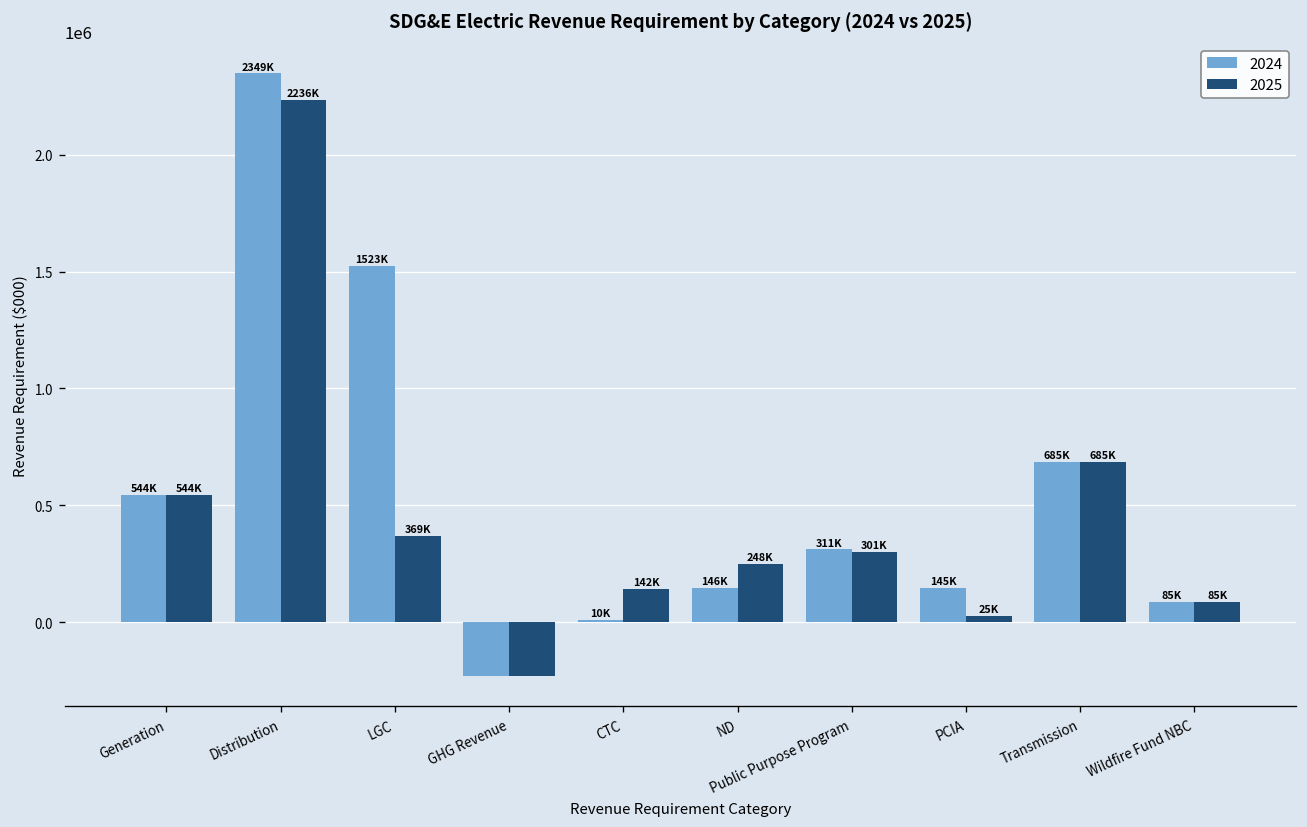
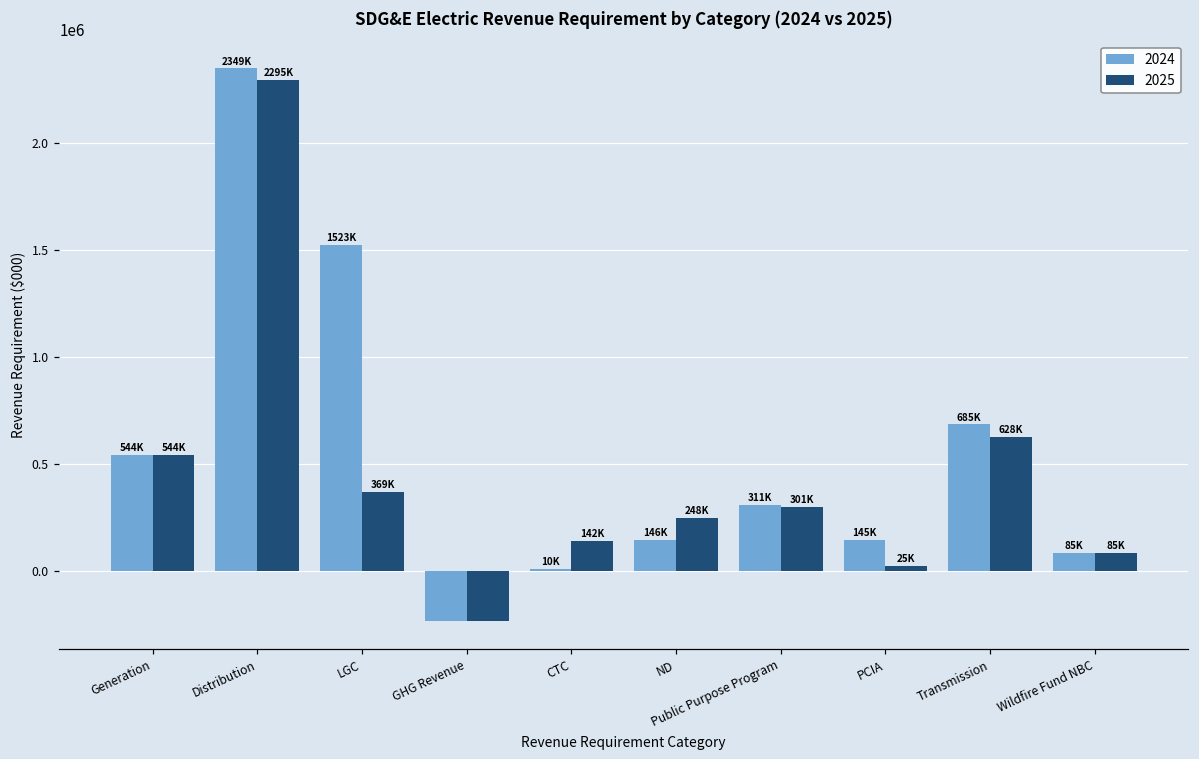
2025, Distribution: 2236K -> 2295K
2025, Transmission: 685K -> 628K
